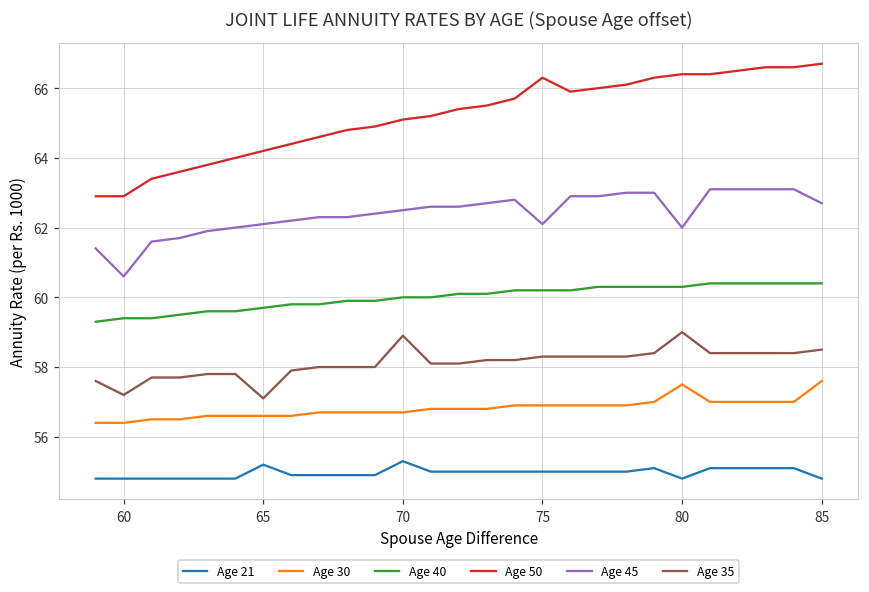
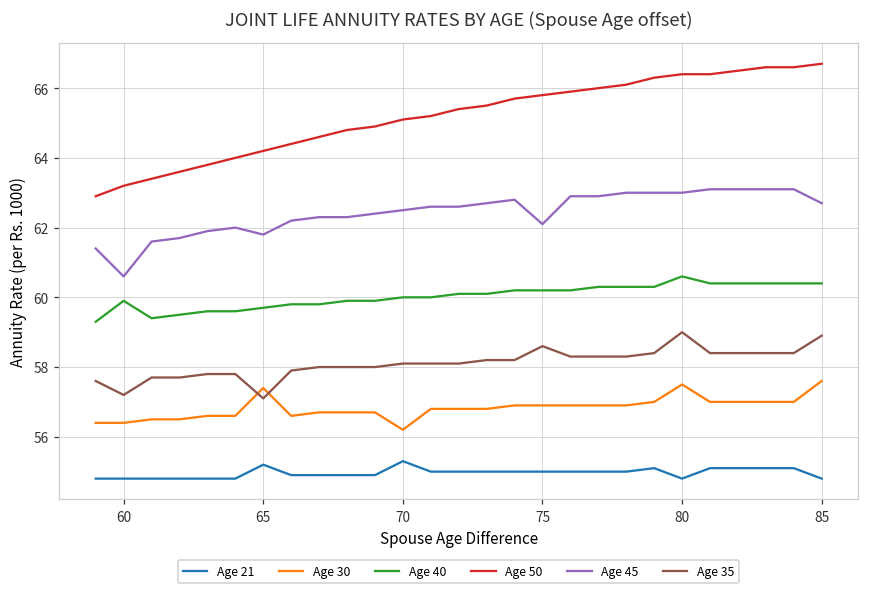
Age 40, 60: 59.4 -> 59.9
Age 50, 60: 62.9 -> 63.2
Age 30, 65: 56.6 -> 57.4
Age 45, 65: 62.1 -> 61.8
Age 30, 70: 56.7 -> 56.2
Age 35, 70: 58.9 -> 58.1
Age 50, 75: 66.3 -> 65.8
Age 35, 75: 58.3 -> 58.6
Age 40, 80: 60.3 -> 60.6
Age 45, 80: 62 -> 63
Age 35, 85: 58.5 -> 58.9
